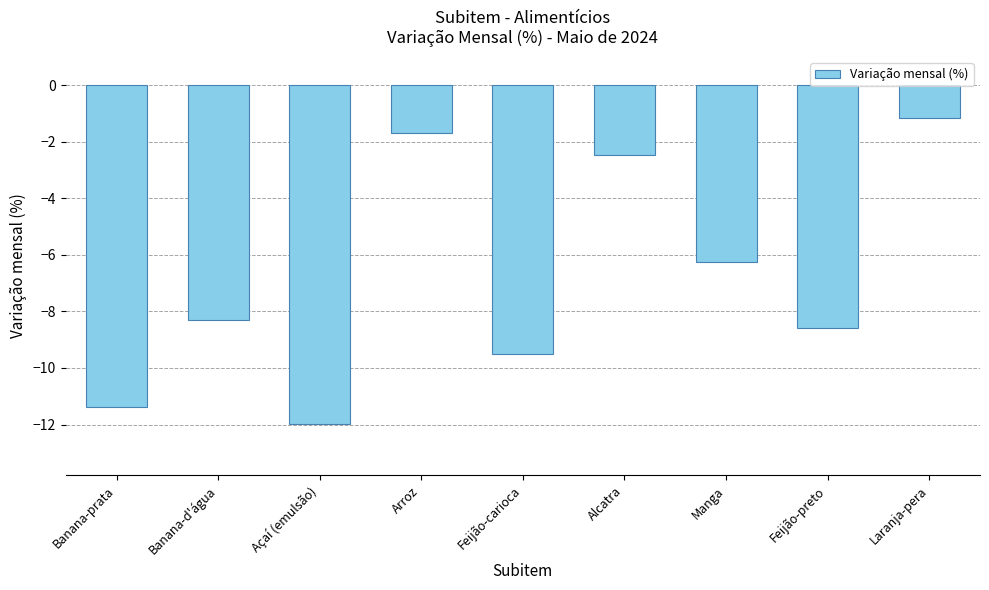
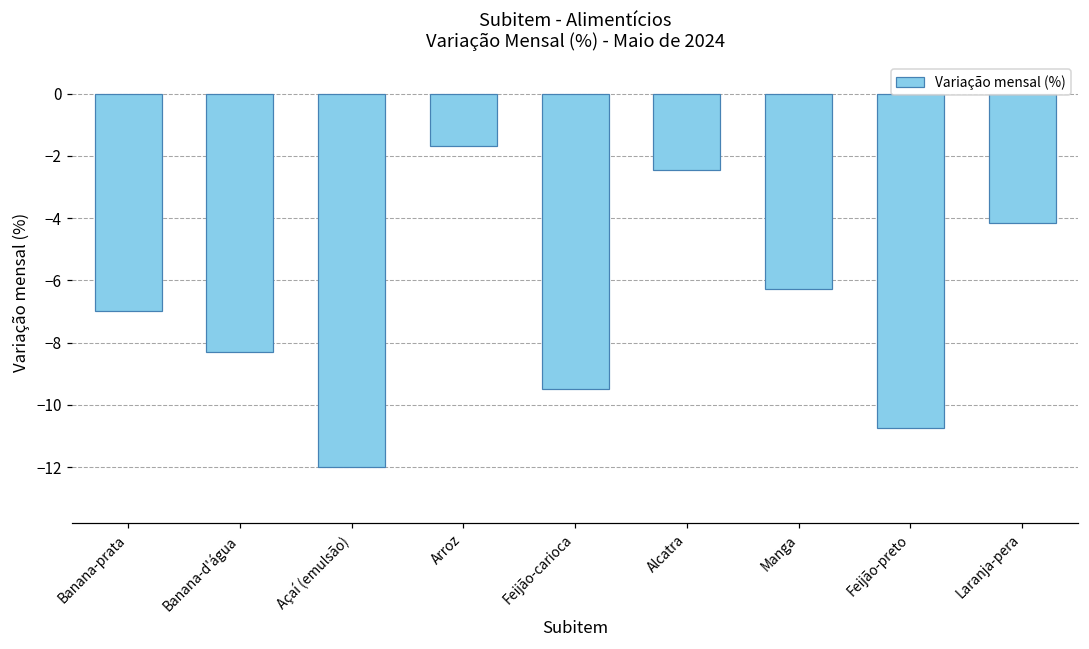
Banana-prata: -11.4 -> -7.0
Feijão-preto: -8.6 -> -10.7
Laranja-pera: -1.2 -> -4.2
